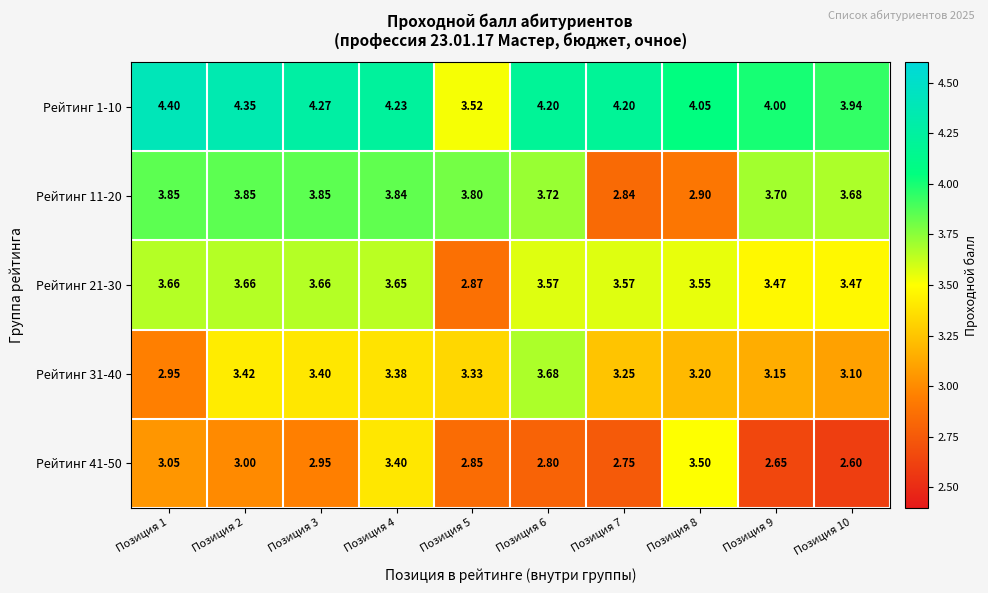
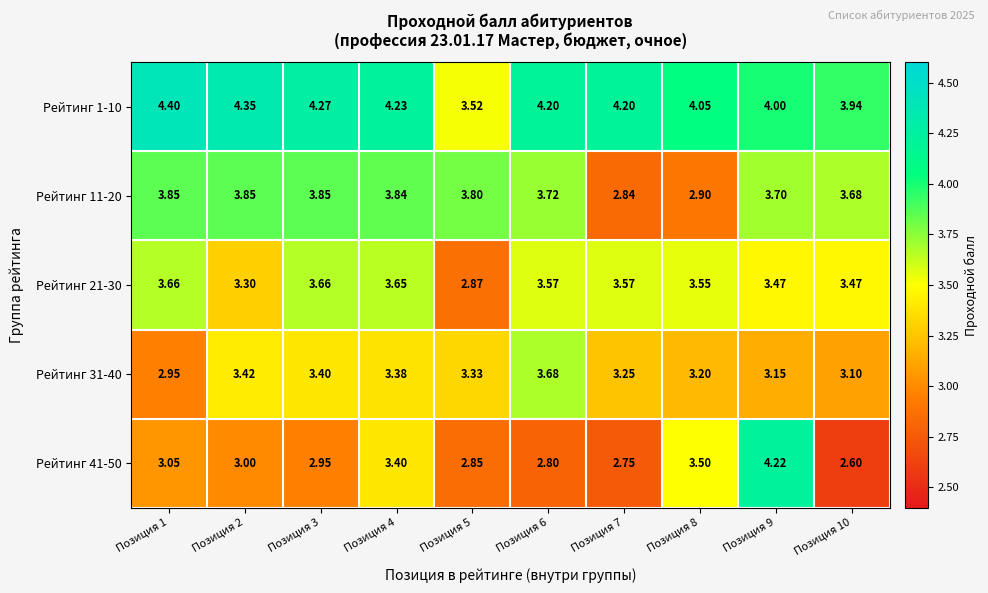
Рейтинг 21-30, Позиция 2: 3.66 -> 3.30
Рейтинг 41-50, Позиция 9: 2.65 -> 4.22
